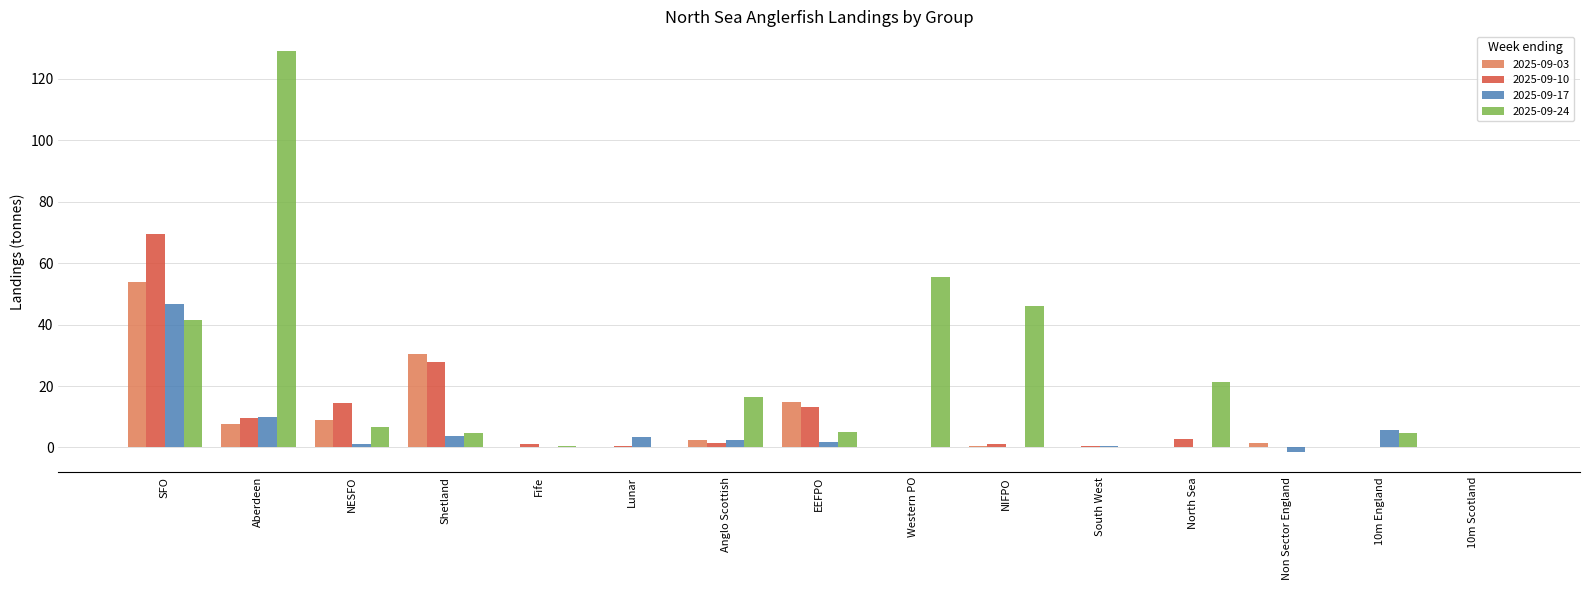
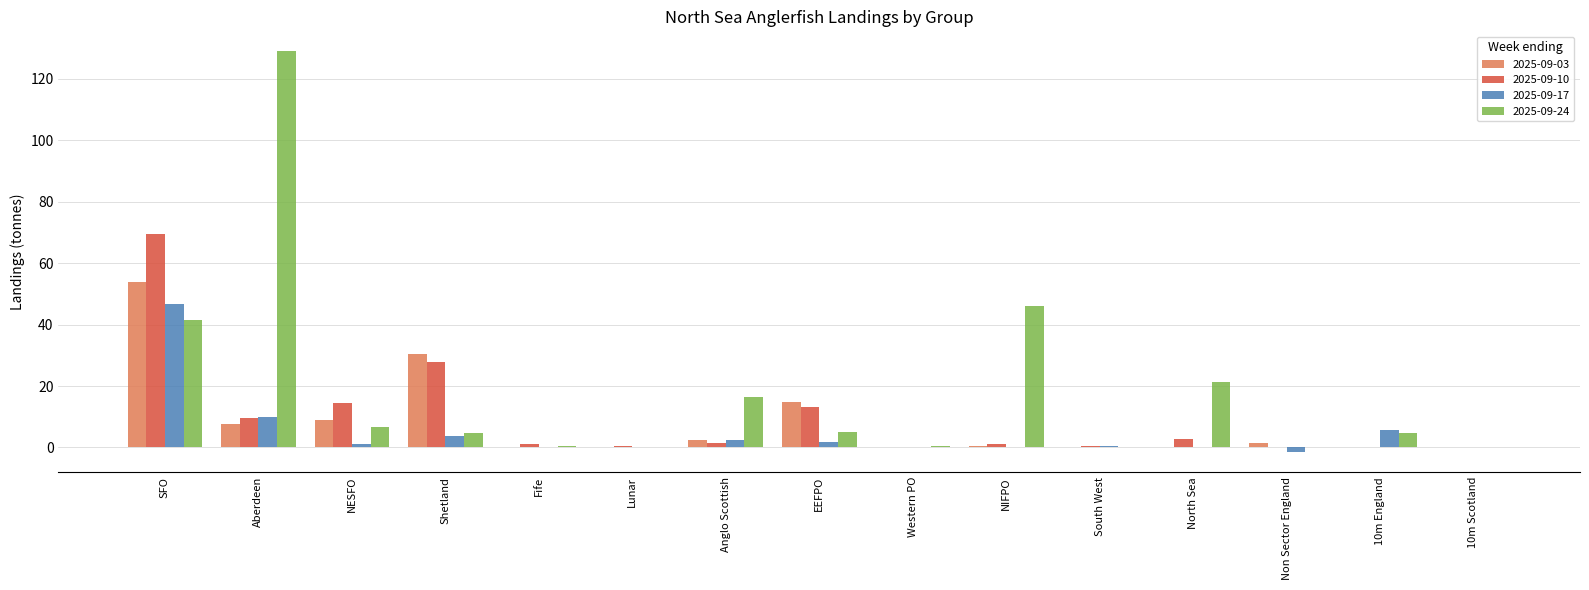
2025-09-17, Lunar: 3 -> 0
2025-09-24, Western PO: 55 -> 1
